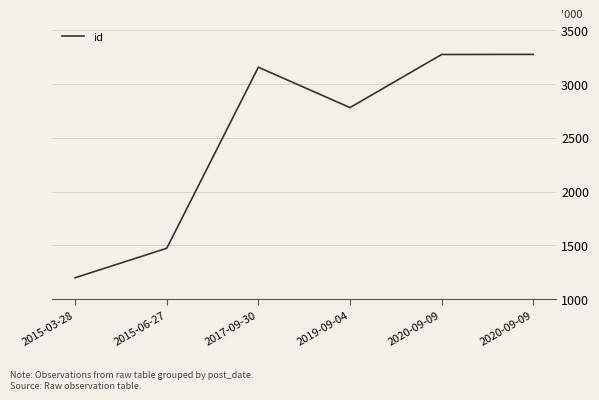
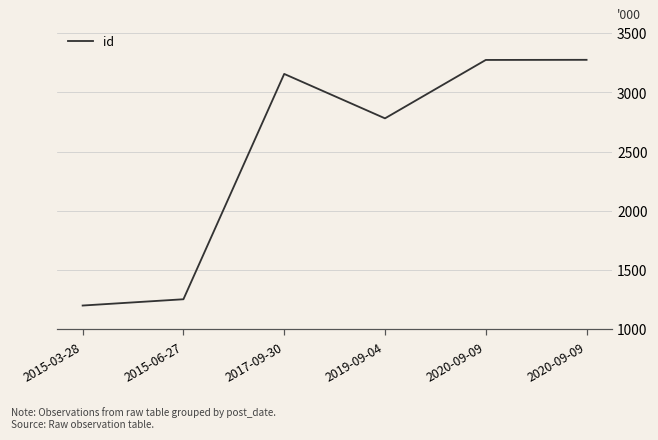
2015-06-27: 1470 -> 1250
